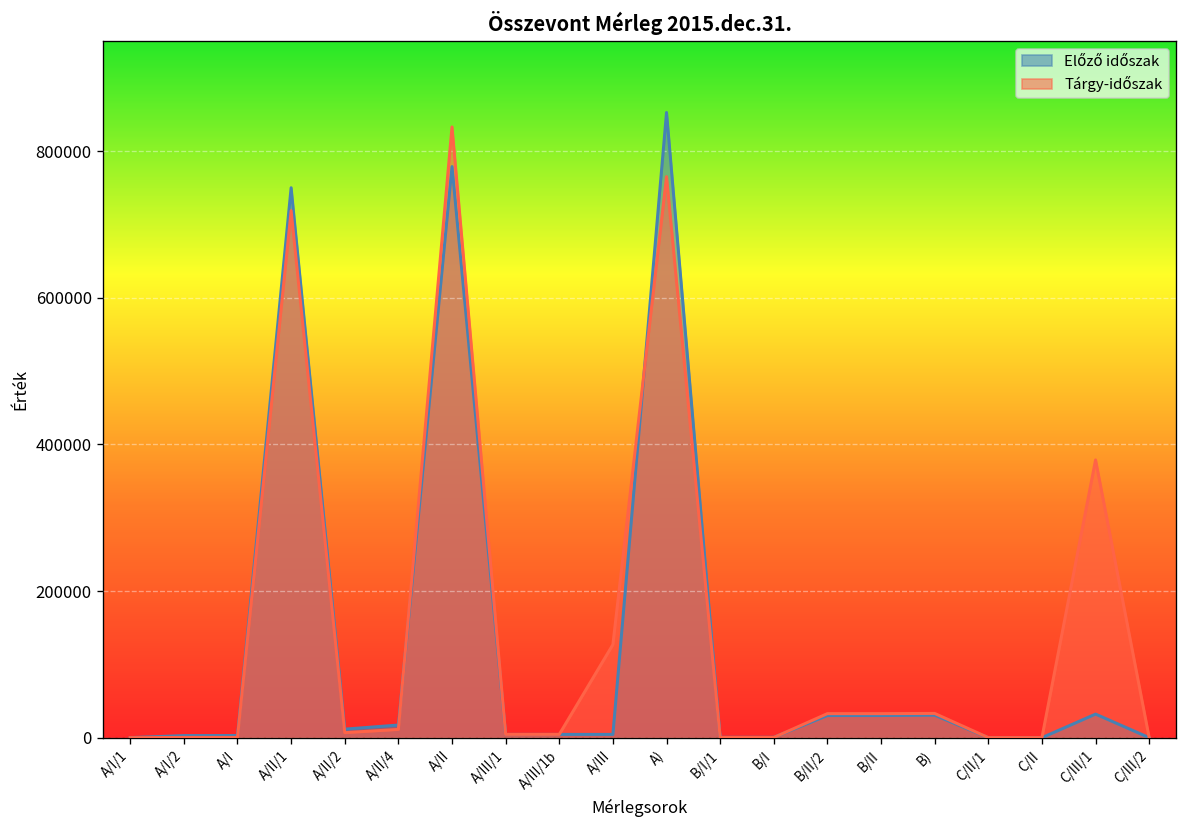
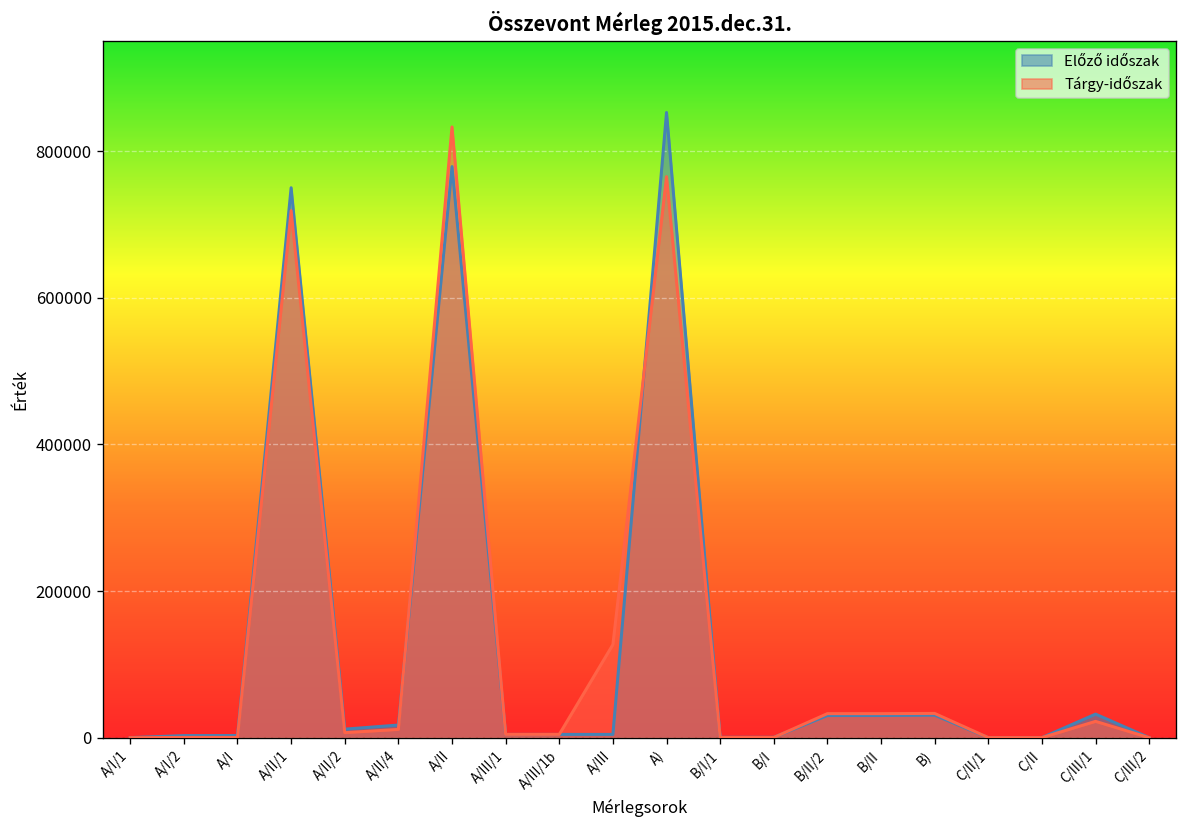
Tárgy-időszak, C/III/1: 380000 -> 20000
